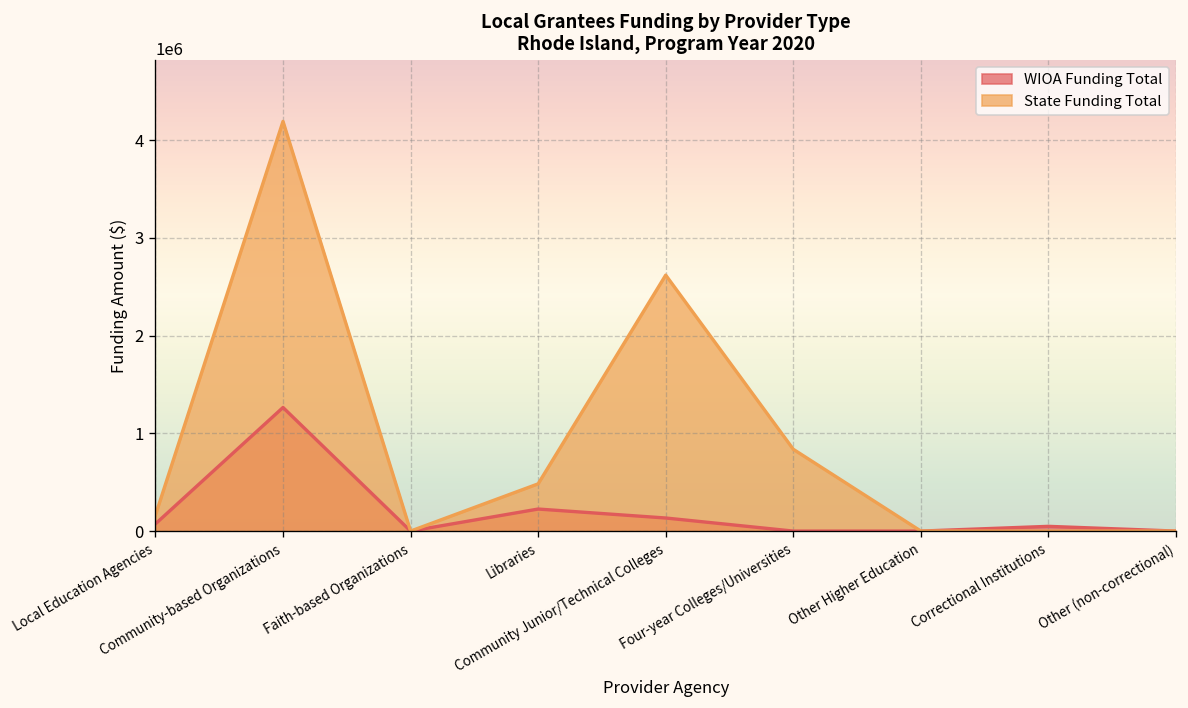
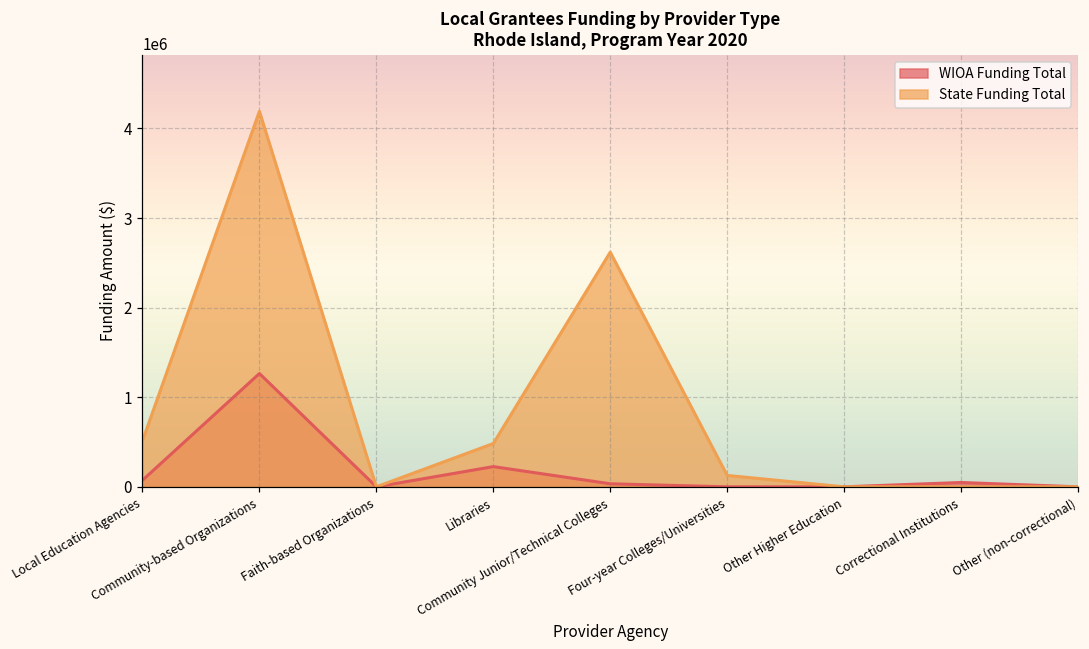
State Funding Total, Local Education Agencies: 200000 -> 500000
WIOA Funding Total, Community Junior/Technical Colleges: 100000 -> 0
State Funding Total, Four-year Colleges/Universities: 800000 -> 100000
